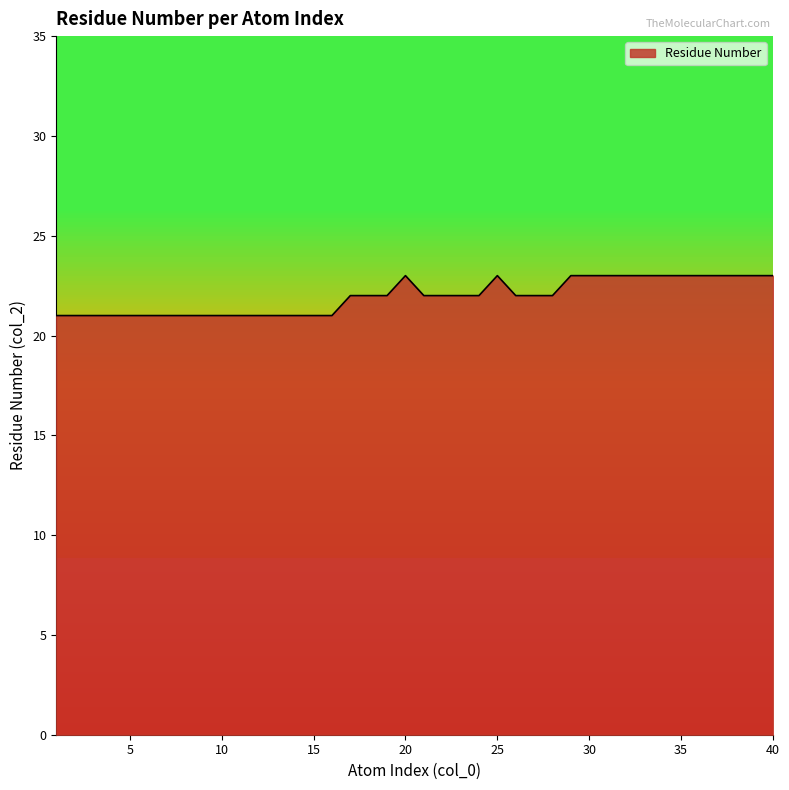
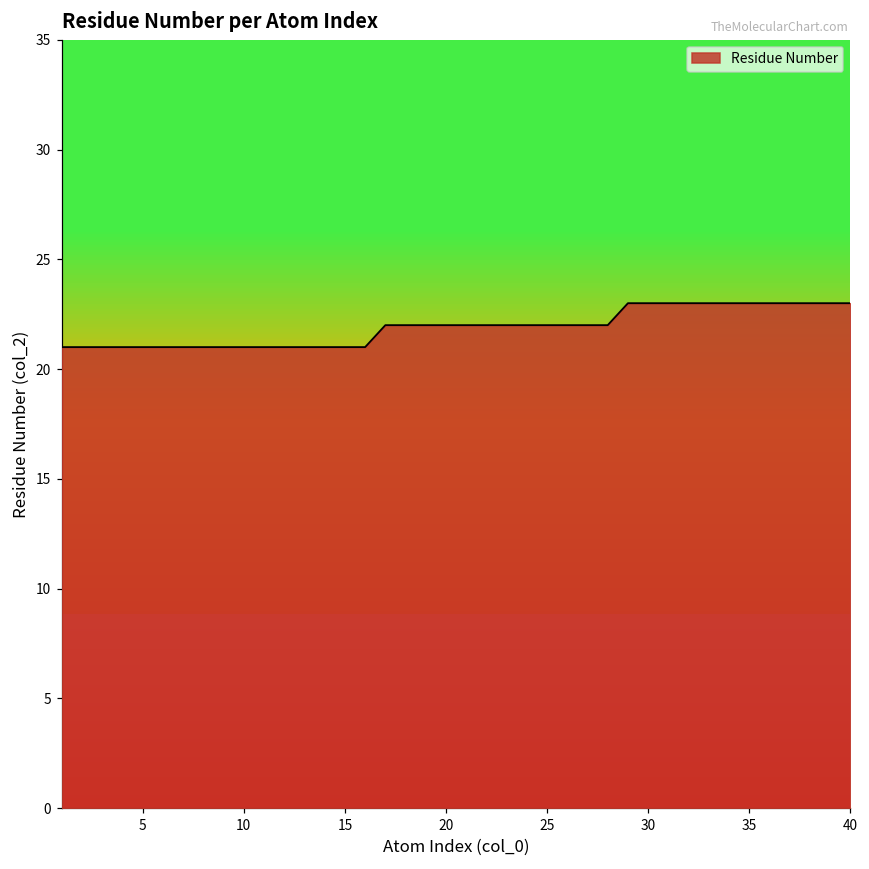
20: 23 -> 22
25: 23 -> 22
